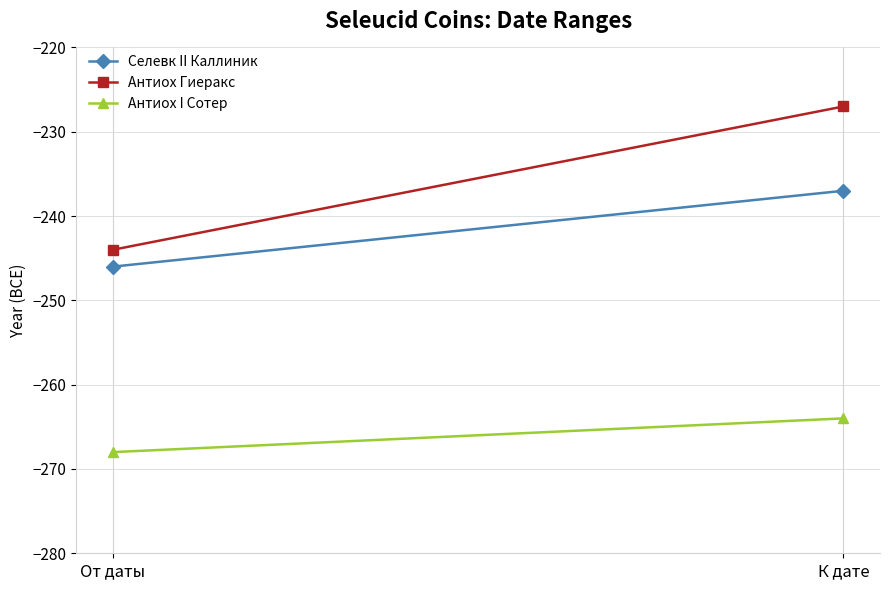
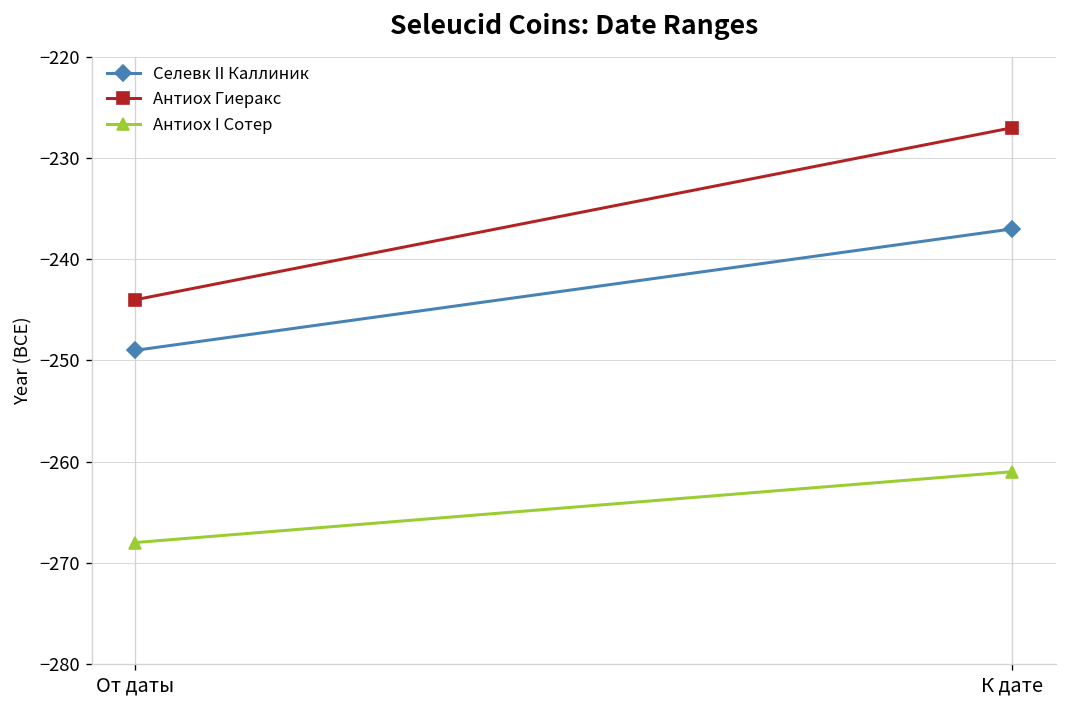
Селевк II Каллиник, От даты: -246 -> -249
Антиох I Сотер, К дате: -264 -> -261
